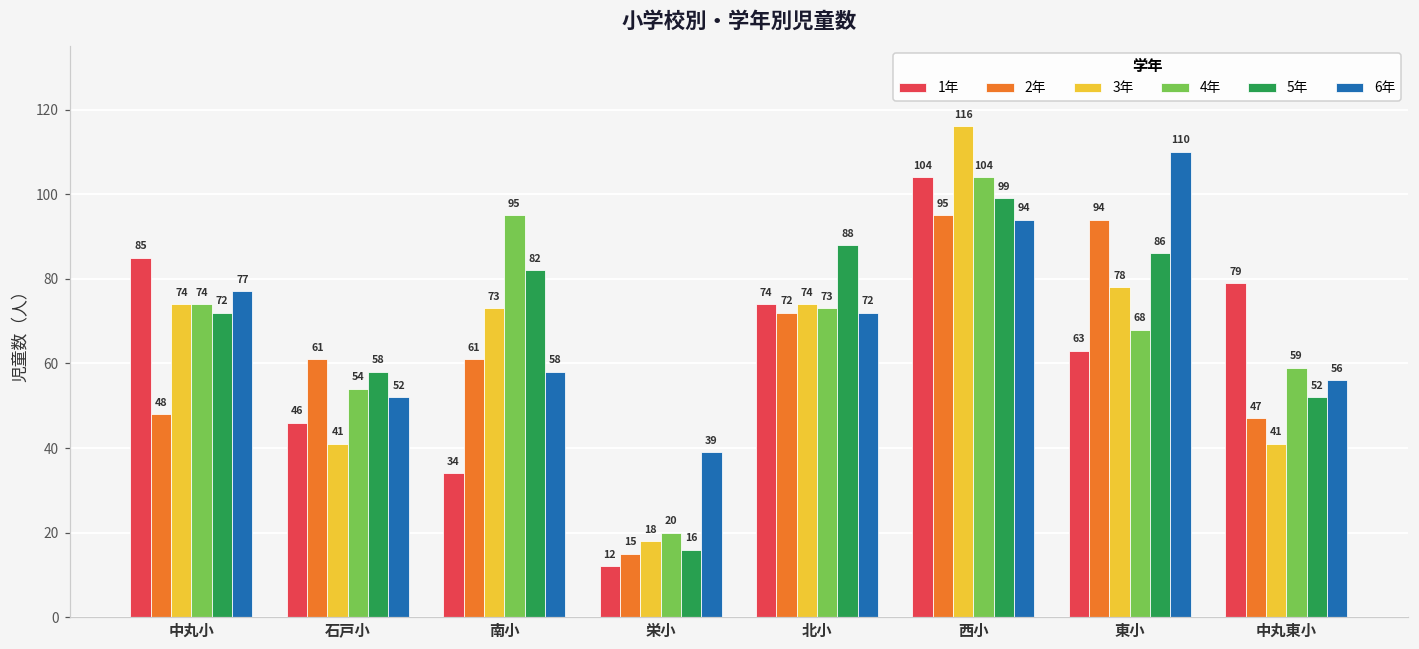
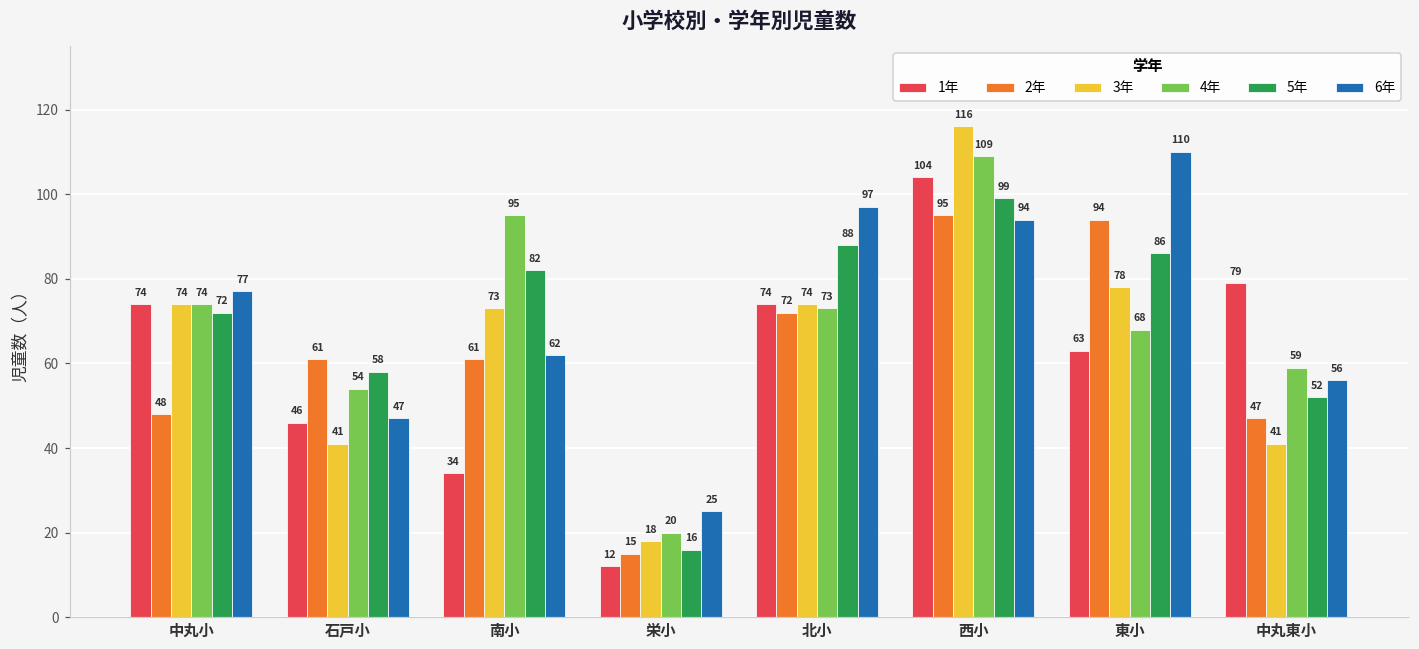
1年, 中丸小: 85 -> 74
6年, 石戸小: 52 -> 47
6年, 南小: 58 -> 62
6年, 栄小: 39 -> 25
6年, 北小: 72 -> 97
4年, 西小: 104 -> 109
